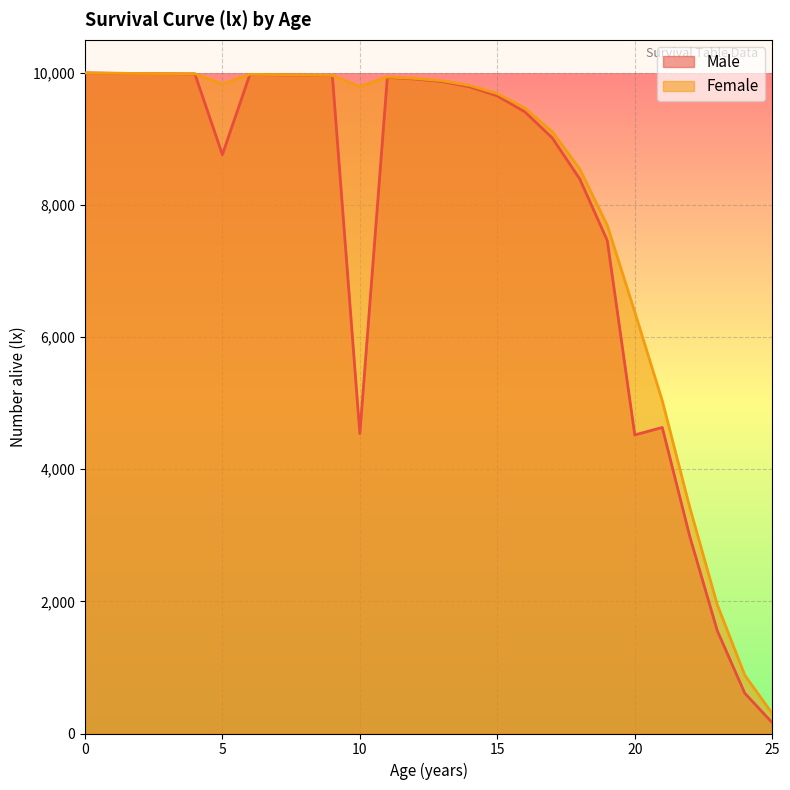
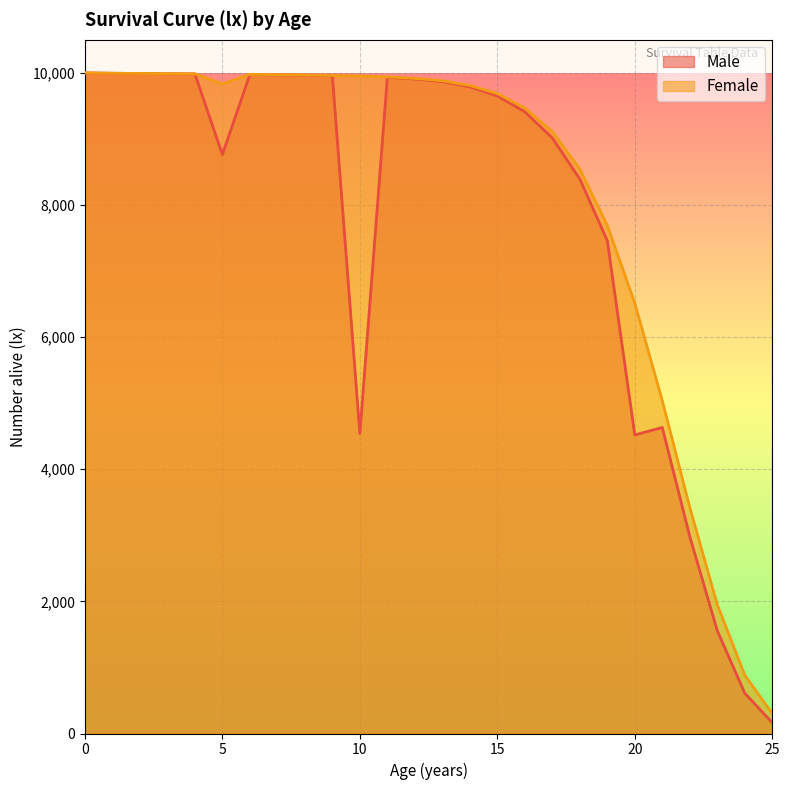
Female, 10: 9,800 -> 10,000
Female, 20: 6,400 -> 6,500
